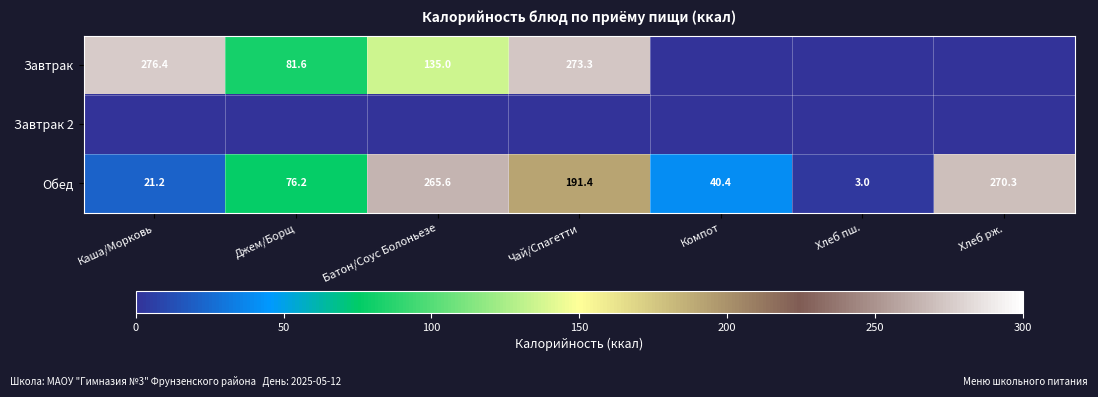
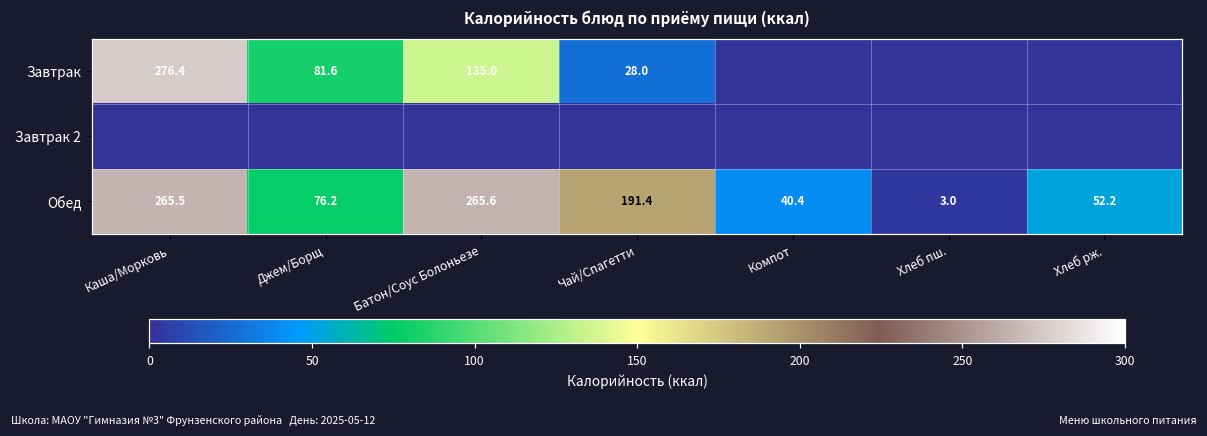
Завтрак, Чай/Спагетти: 273.3 -> 28.0
Обед, Каша/Морковь: 21.2 -> 265.5
Обед, Хлеб рж.: 270.3 -> 52.2
